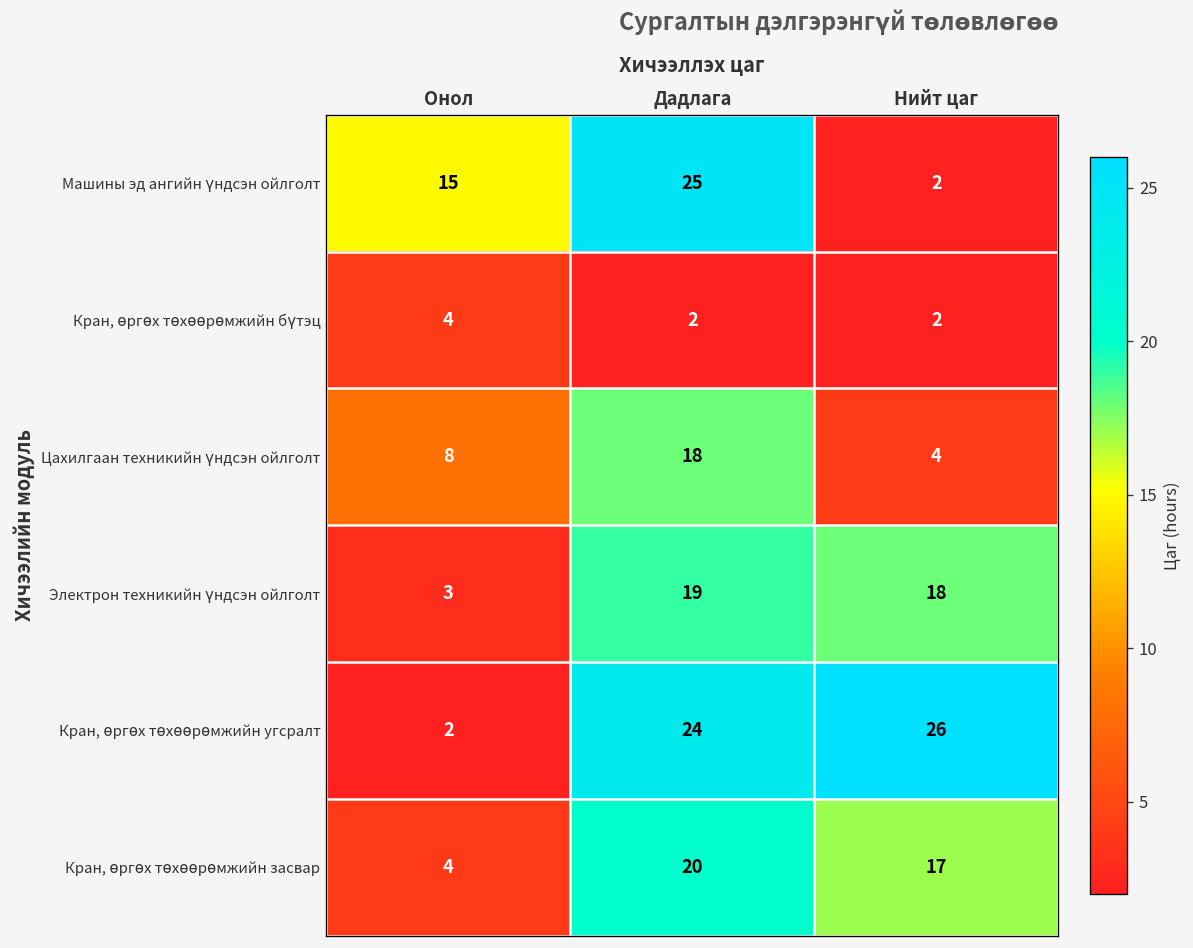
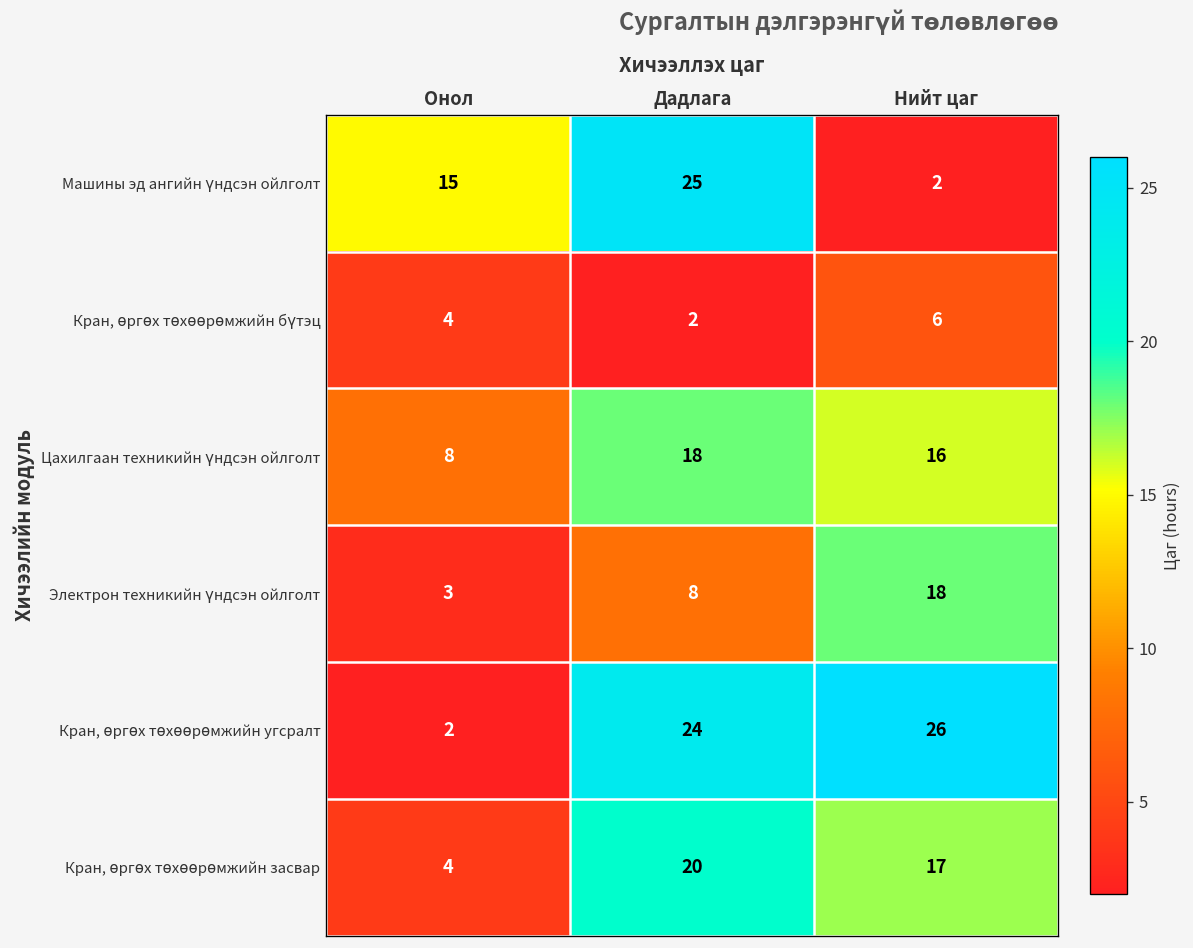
Кран, өргөх төхөөрөмжийн бүтэц, Нийт цаг: 2 -> 6
Цахилгаан техникийн үндсэн ойлголт, Нийт цаг: 4 -> 16
Электрон техникийн үндсэн ойлголт, Дадлага: 19 -> 8
